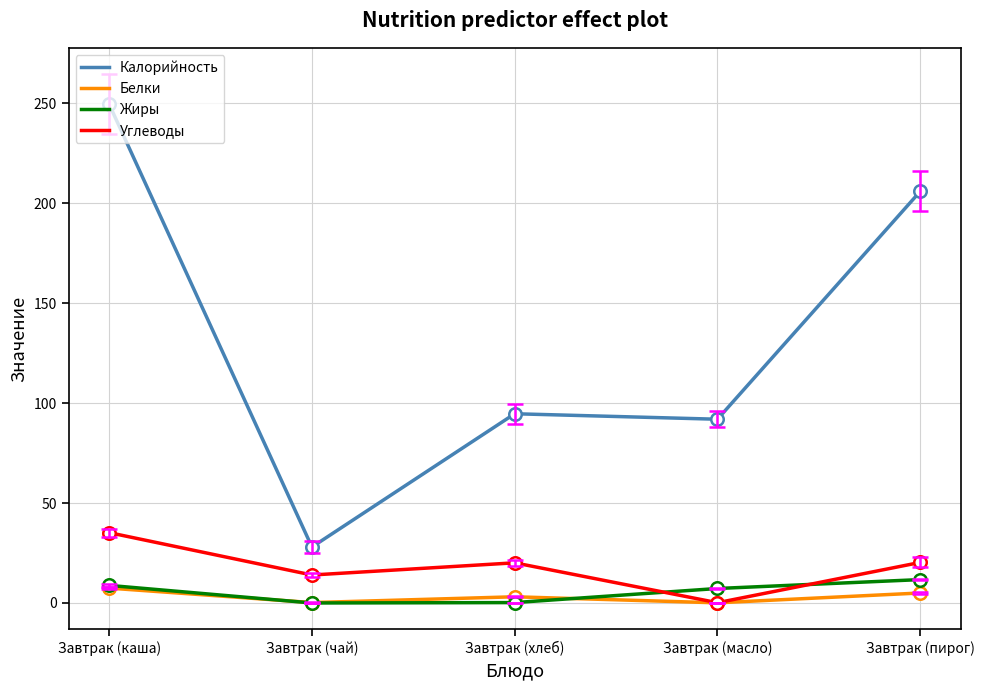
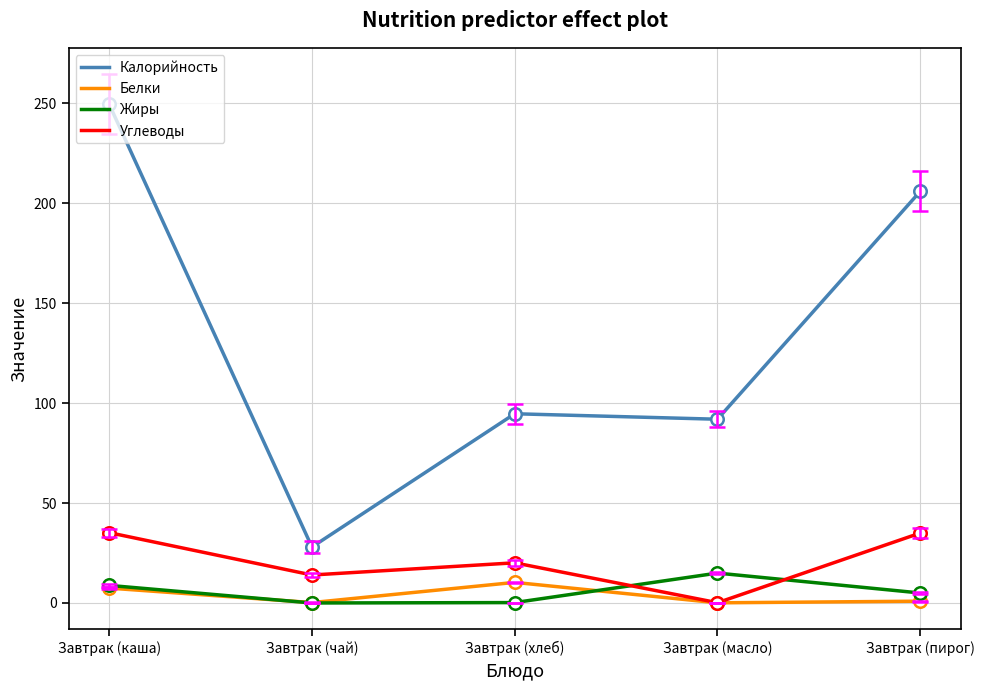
Белки, Завтрак (хлеб): 3 -> 10
Жиры, Завтрак (масло): 7 -> 15
Белки, Завтрак (пирог): 5 -> 1
Жиры, Завтрак (пирог): 12 -> 5
Углеводы, Завтрак (пирог): 20 -> 35
